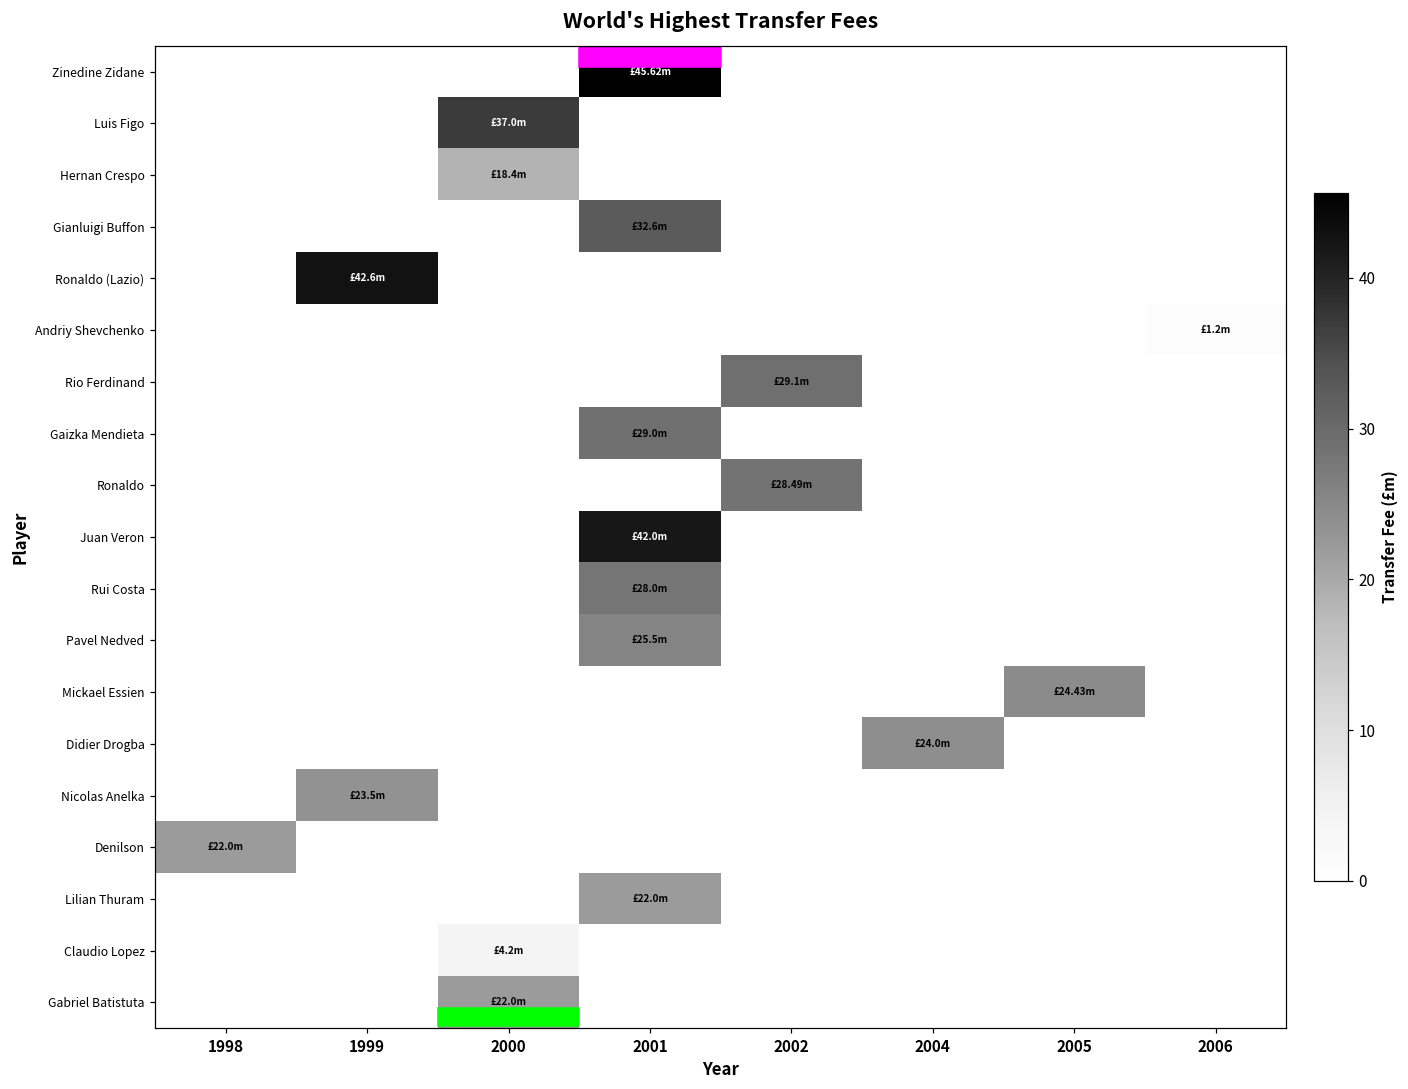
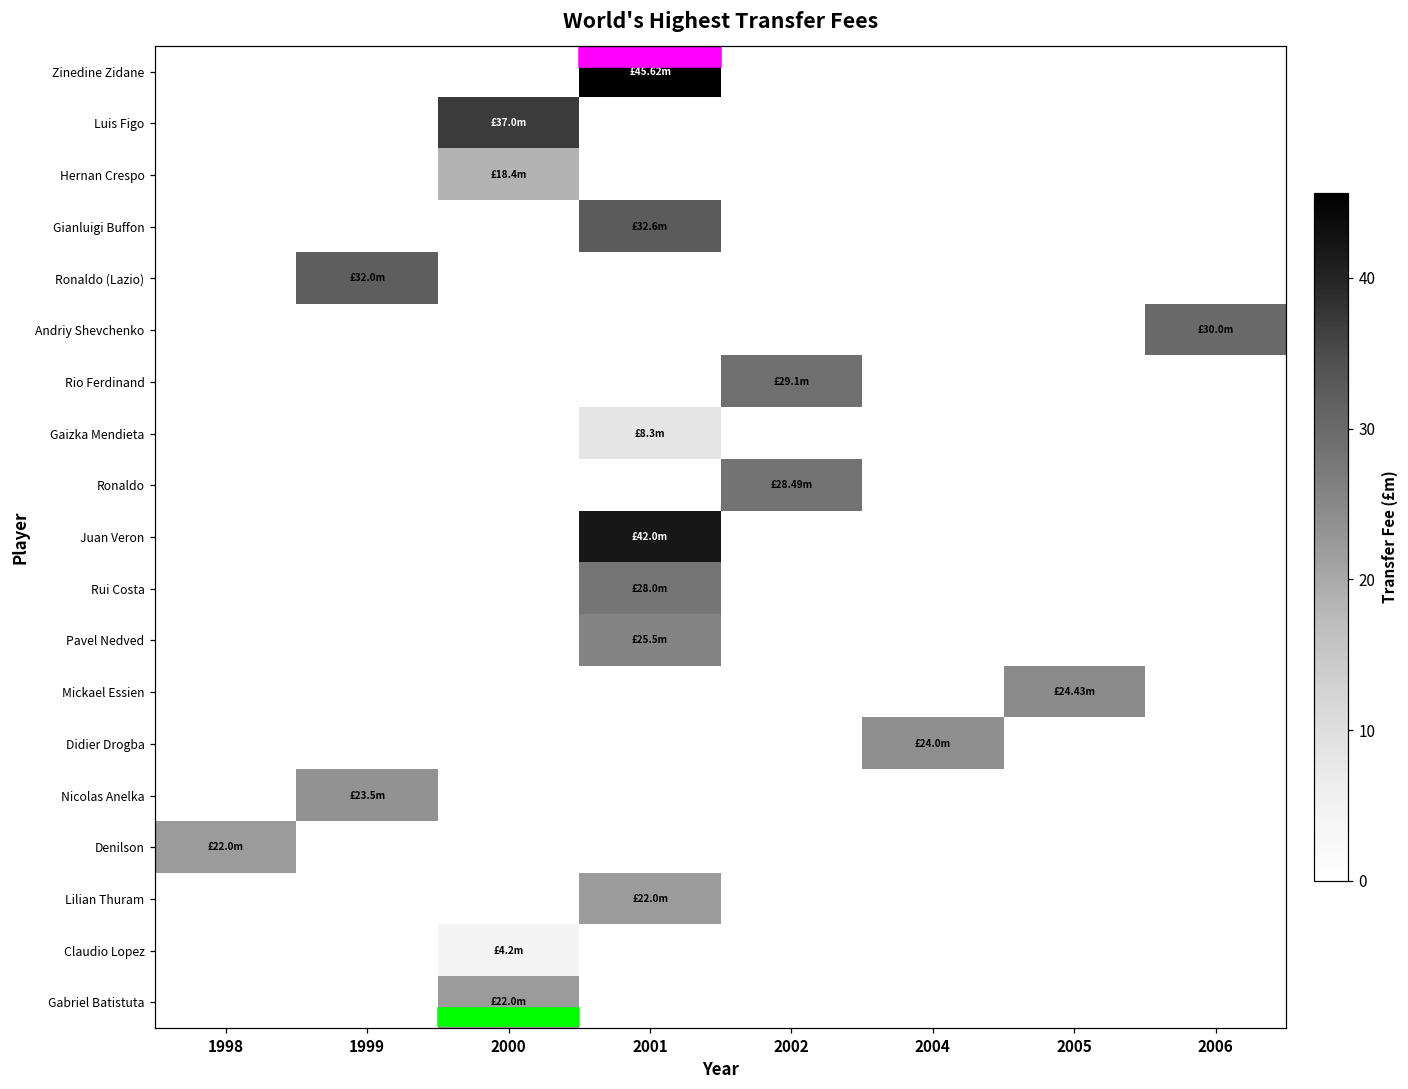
Ronaldo (Lazio), 1999: £42.6m -> £32.0m
Andriy Shevchenko, 2006: £1.2m -> £30.0m
Gaizka Mendieta, 2001: £29.0m -> £8.3m
